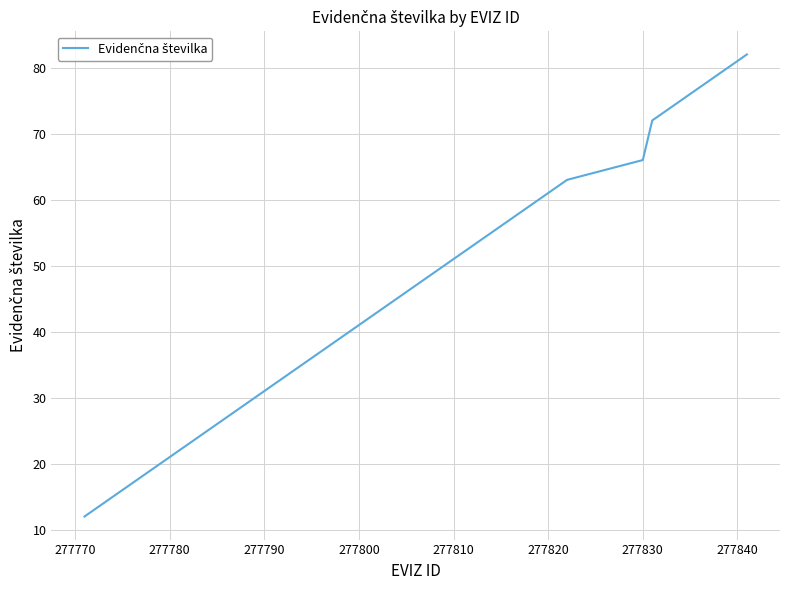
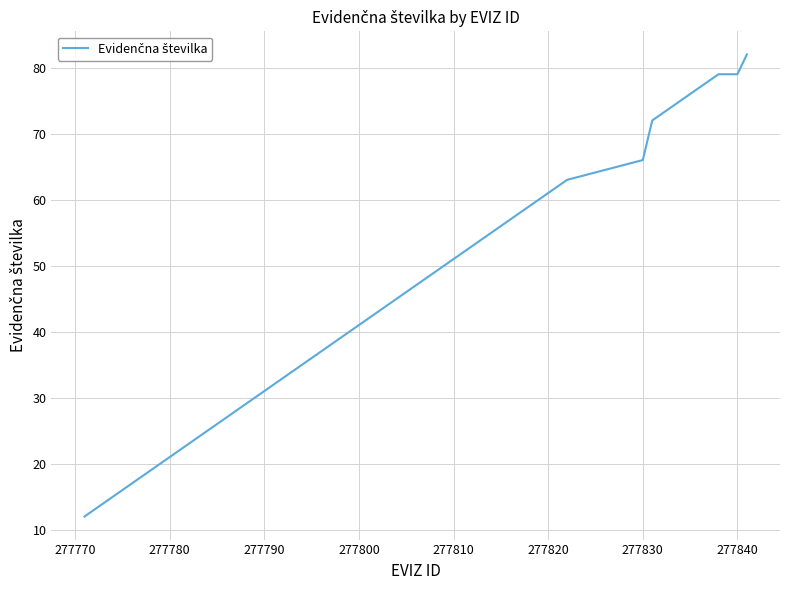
277840: 81 -> 79
